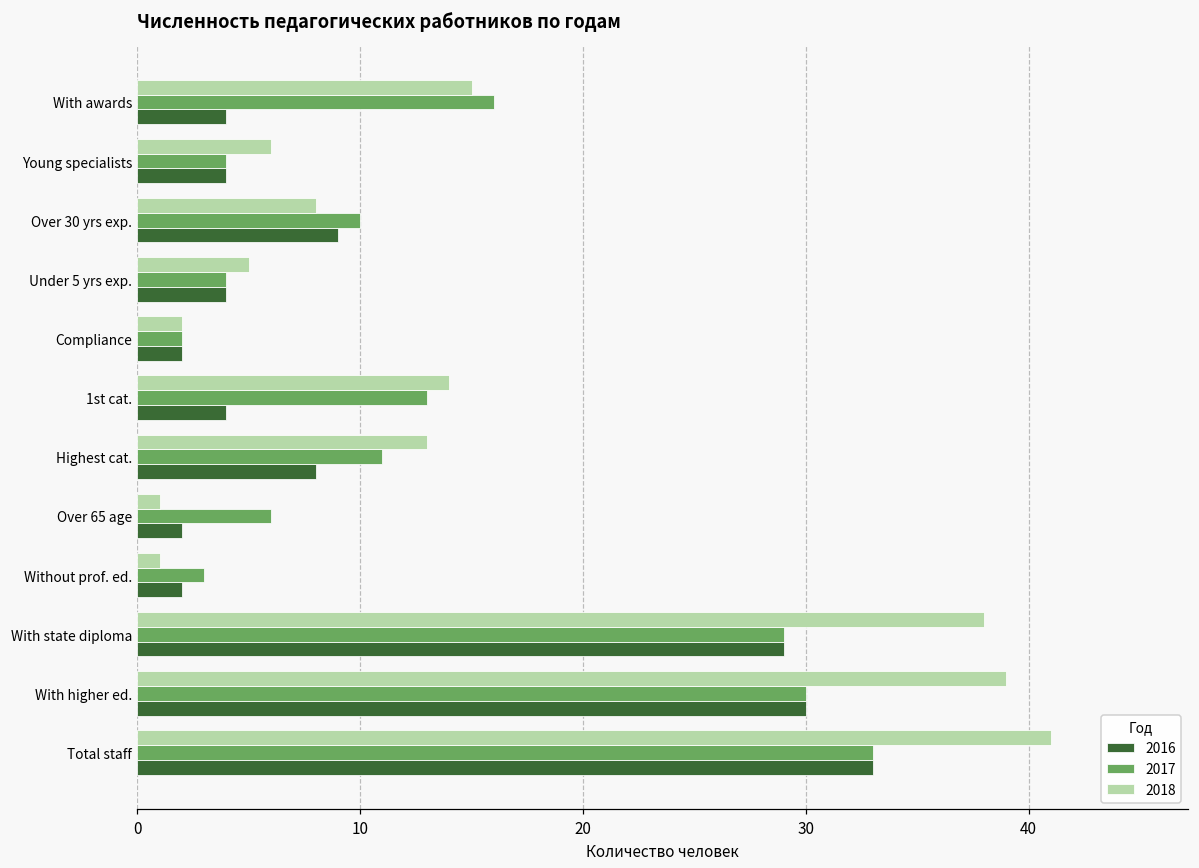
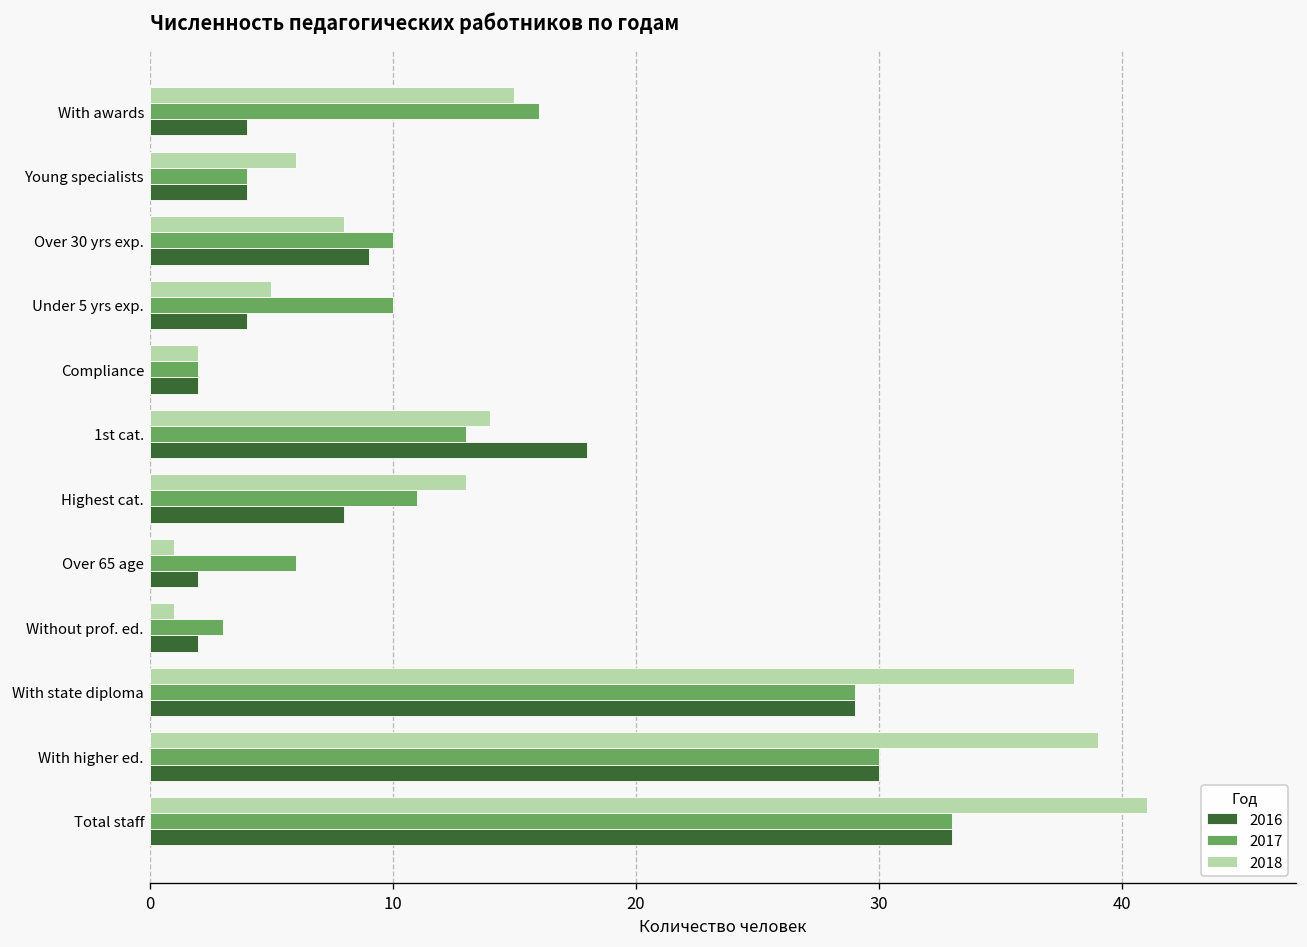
2017, Under 5 yrs exp.: 4 -> 10
2016, 1st cat.: 4 -> 18
